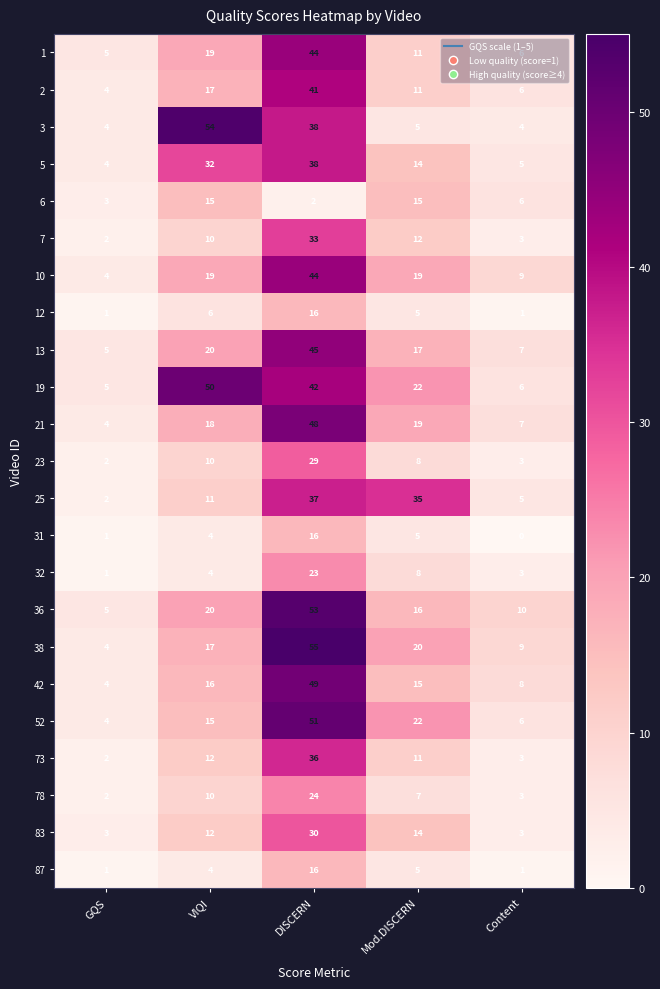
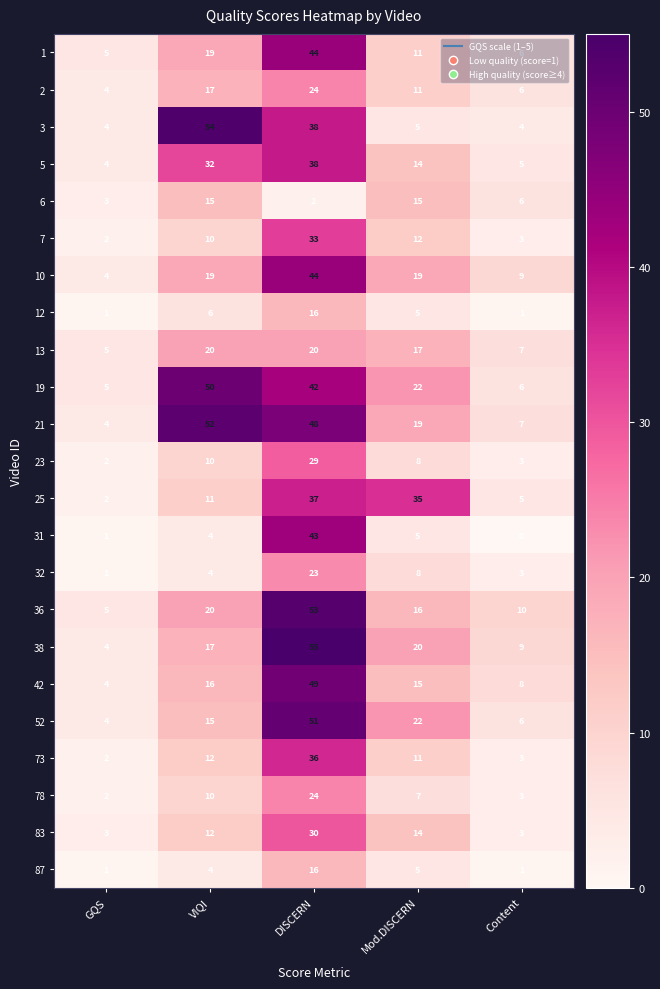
2, DISCERN: 41 -> 24
13, DISCERN: 45 -> 20
21, VIQI: 18 -> 52
31, DISCERN: 16 -> 43
